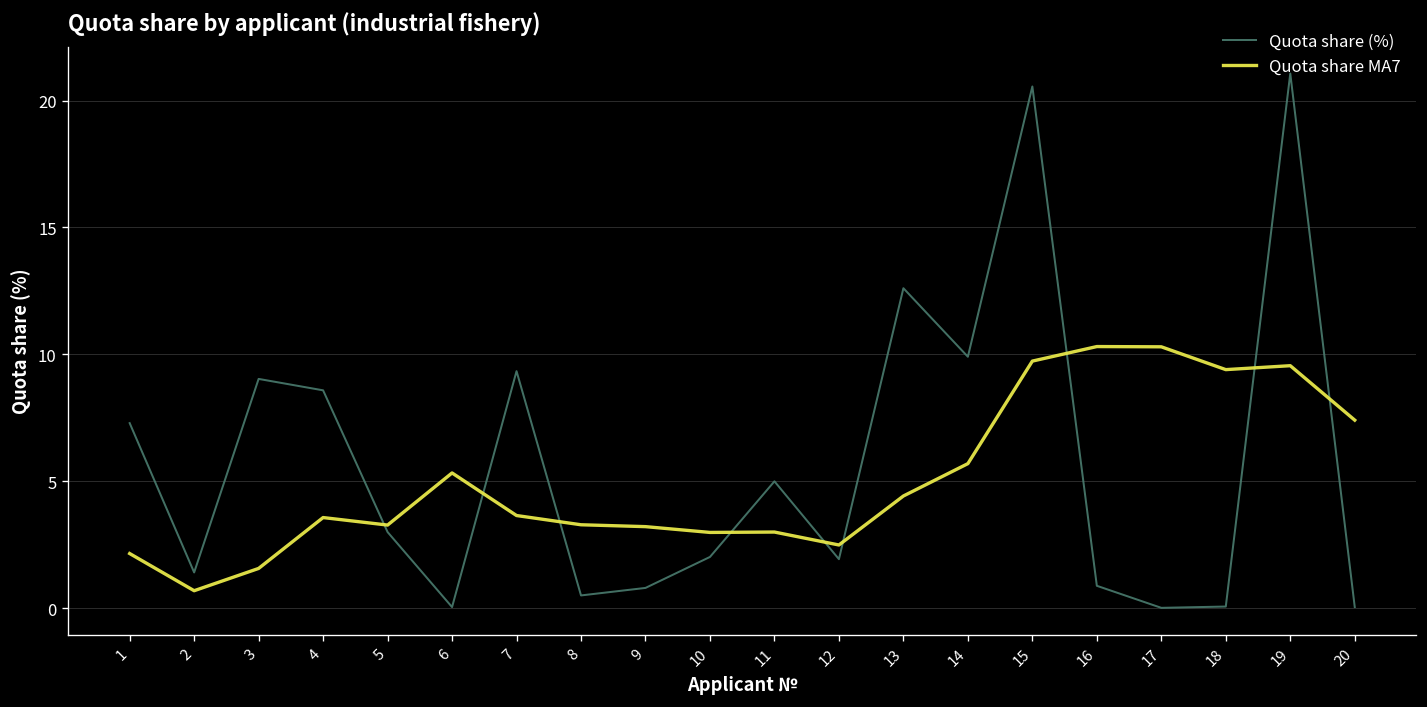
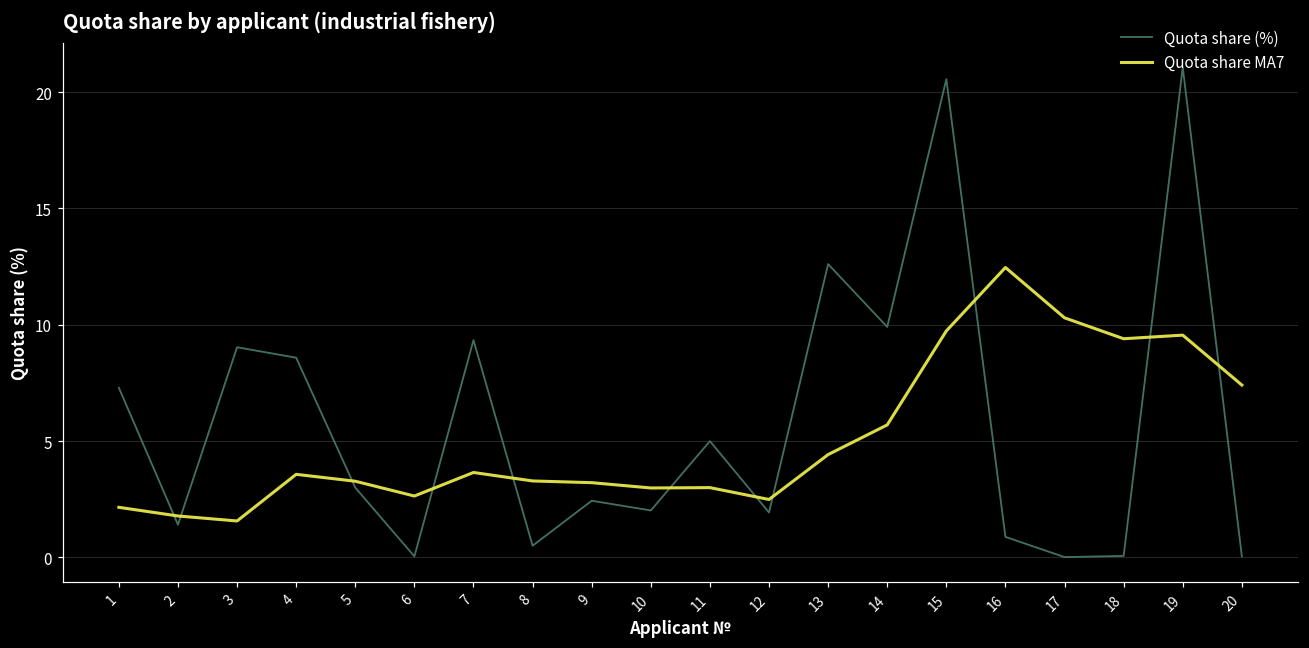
Quota share MA7, 2: 0.7 -> 1.8
Quota share MA7, 6: 5.3 -> 2.6
Quota share (%), 9: 0.8 -> 2.4
Quota share MA7, 16: 10.3 -> 12.5
